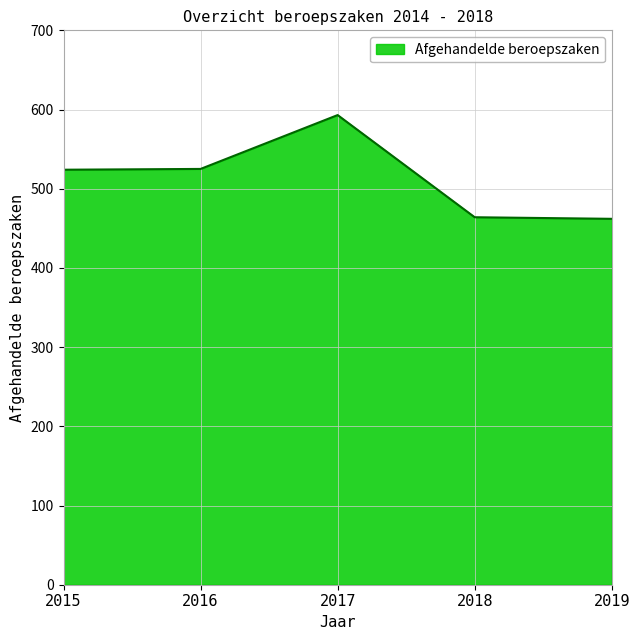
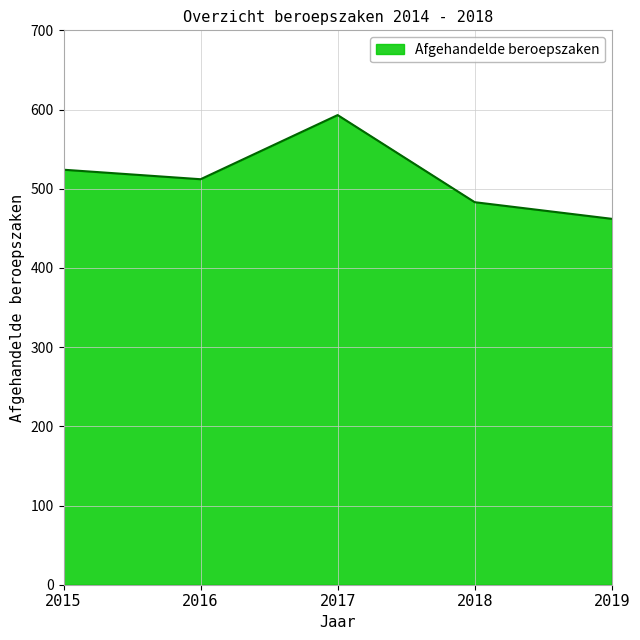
2016: 530 -> 510
2018: 460 -> 480
